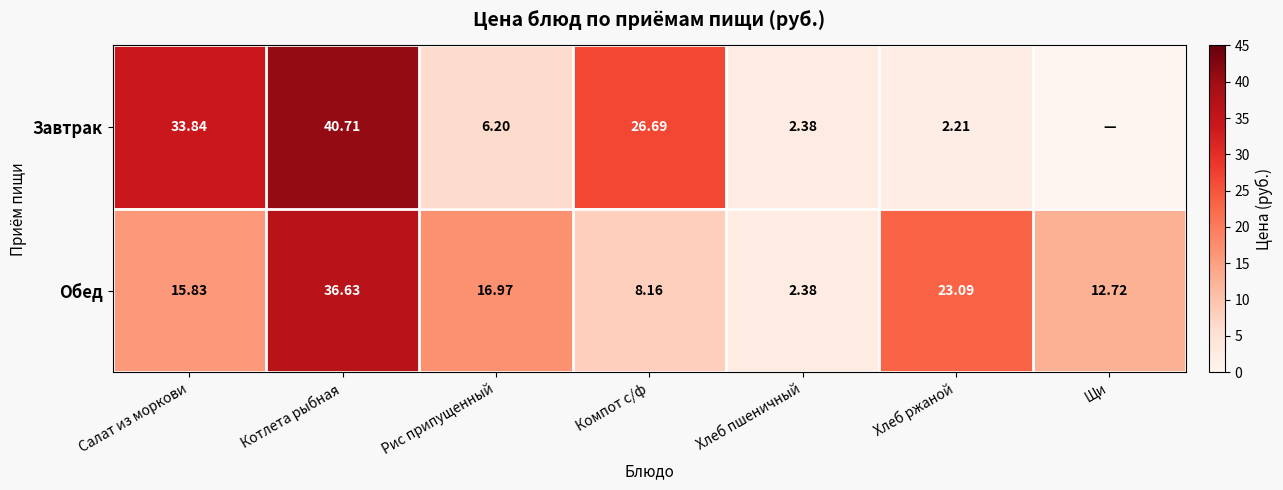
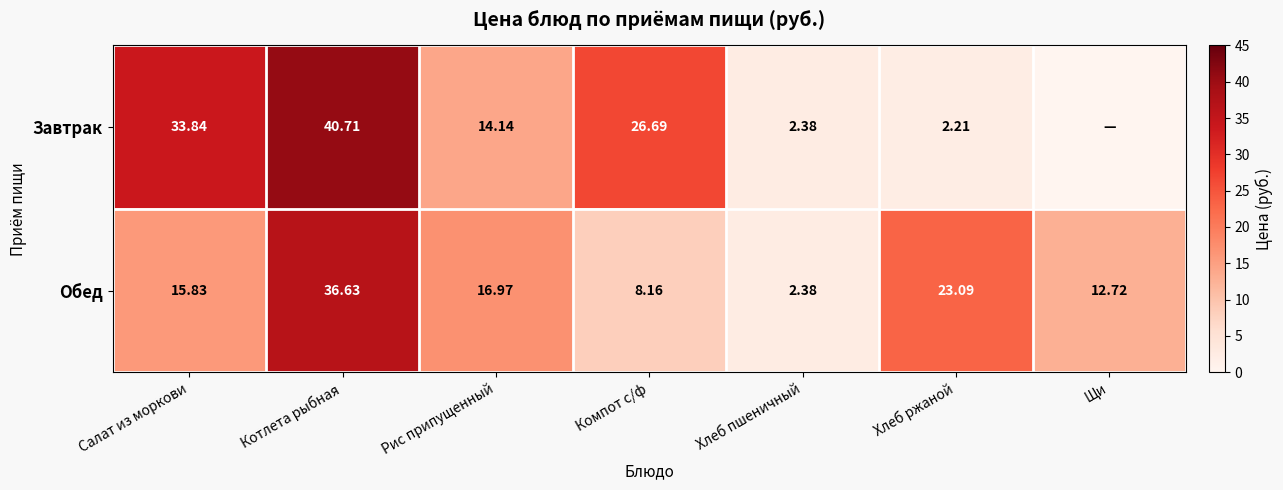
Завтрак, Рис припущенный: 6.20 -> 14.14
